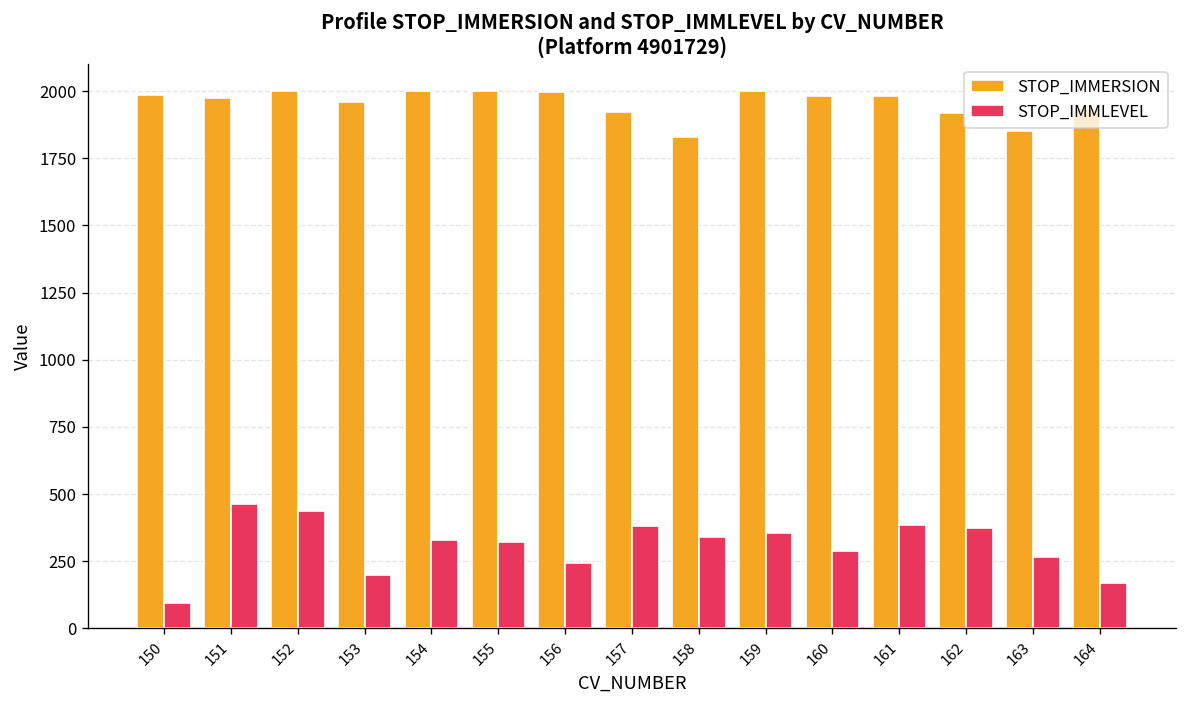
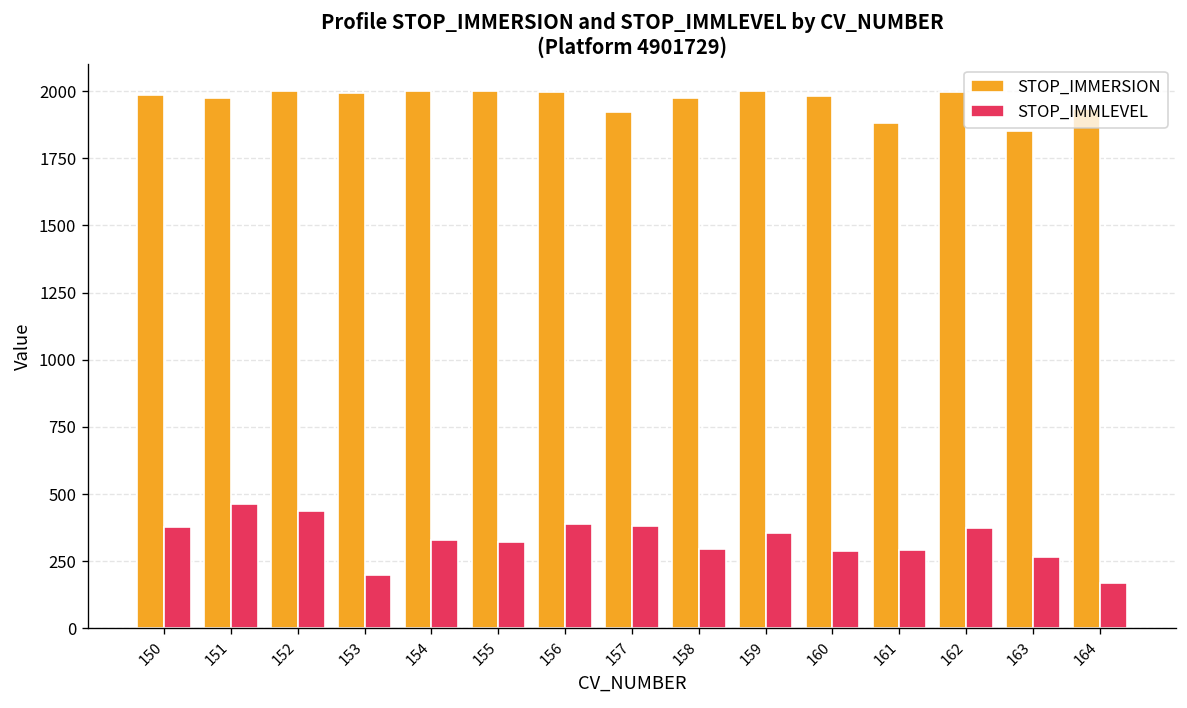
STOP_IMMLEVEL, 150: 90 -> 380
STOP_IMMERSION, 153: 1960 -> 1990
STOP_IMMLEVEL, 156: 240 -> 390
STOP_IMMERSION, 158: 1830 -> 1980
STOP_IMMLEVEL, 158: 340 -> 290
STOP_IMMERSION, 161: 1980 -> 1880
STOP_IMMLEVEL, 161: 390 -> 290
STOP_IMMERSION, 162: 1920 -> 2000
